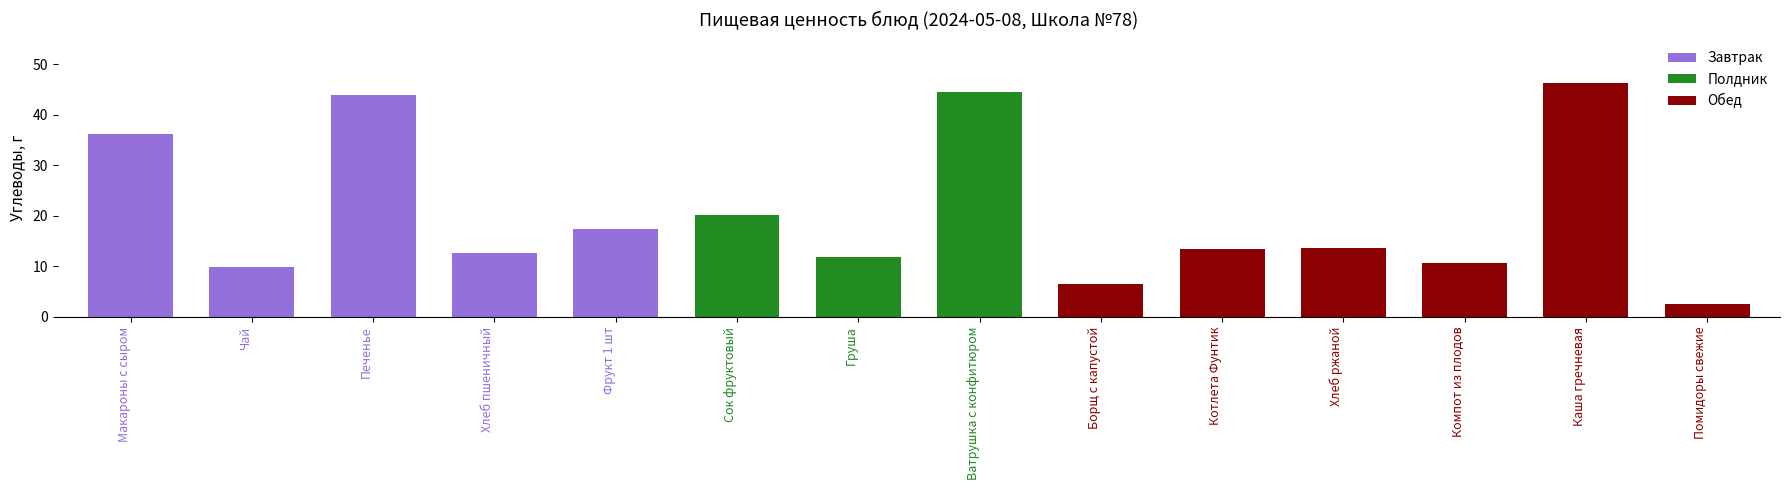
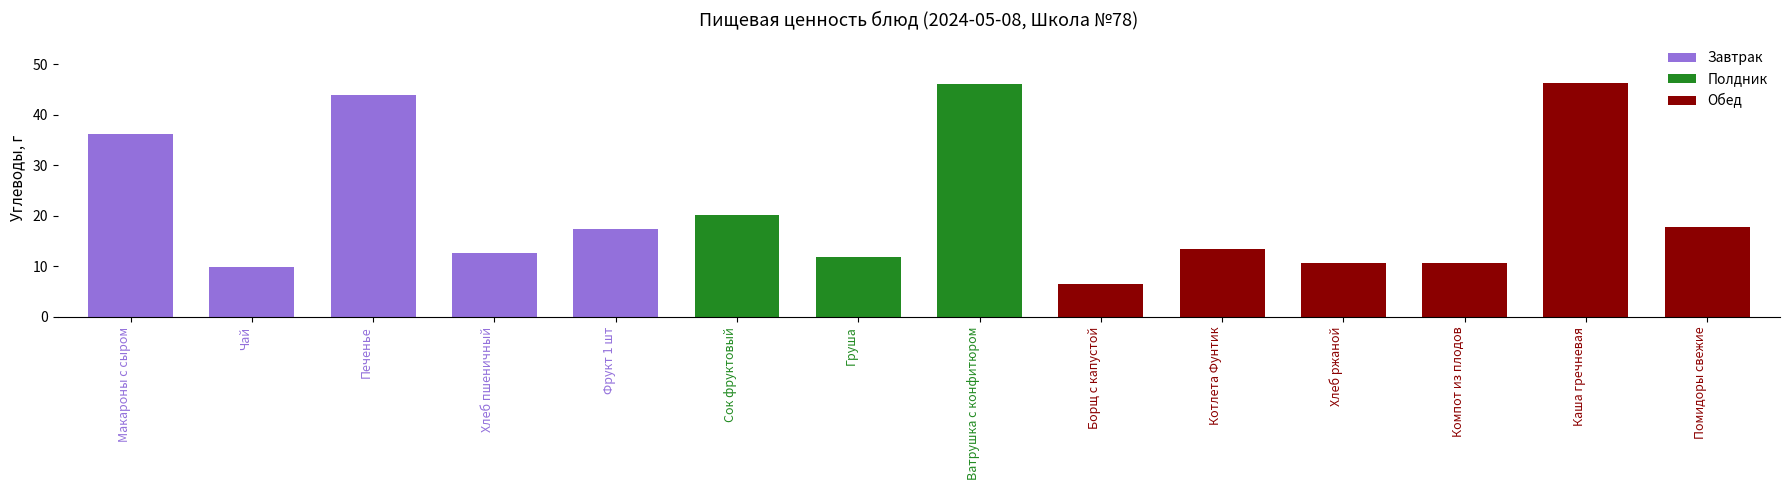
Ватрушка с конфитюром: 44 -> 46
Хлеб ржаной: 14 -> 11
Помидоры свежие: 3 -> 18
